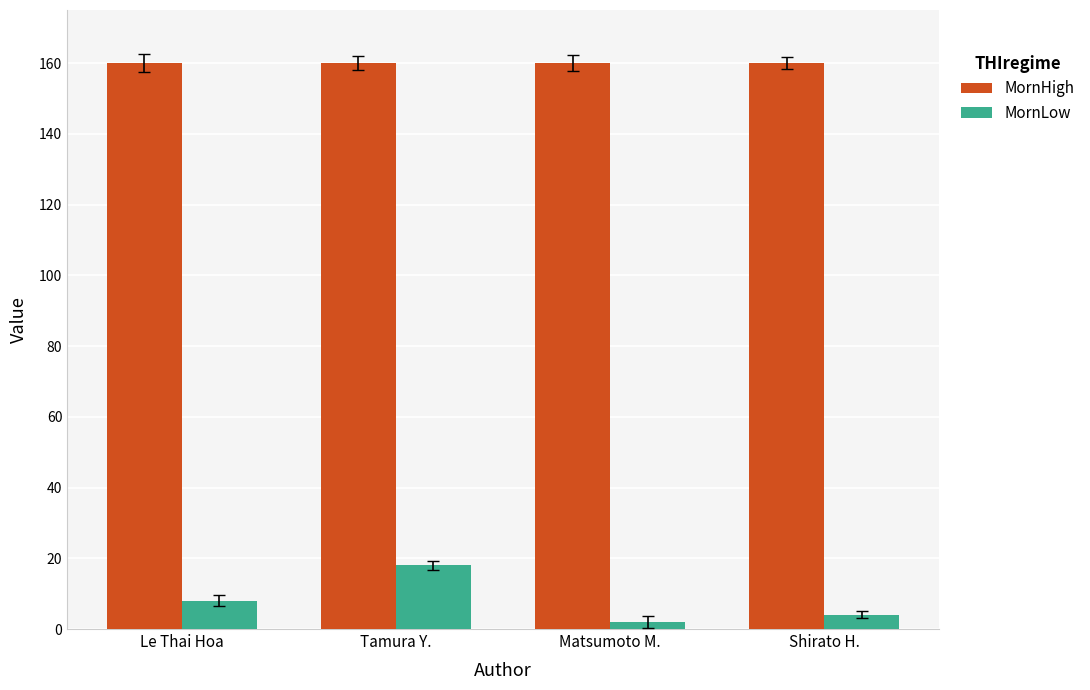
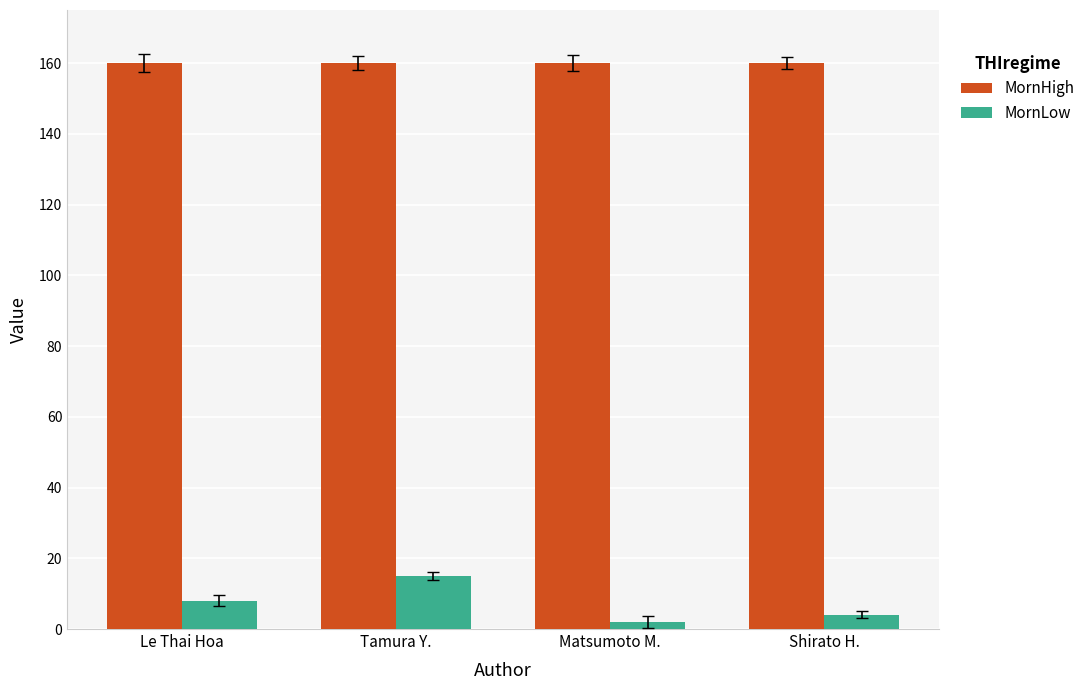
MornLow, Tamura Y.: 18 -> 15
